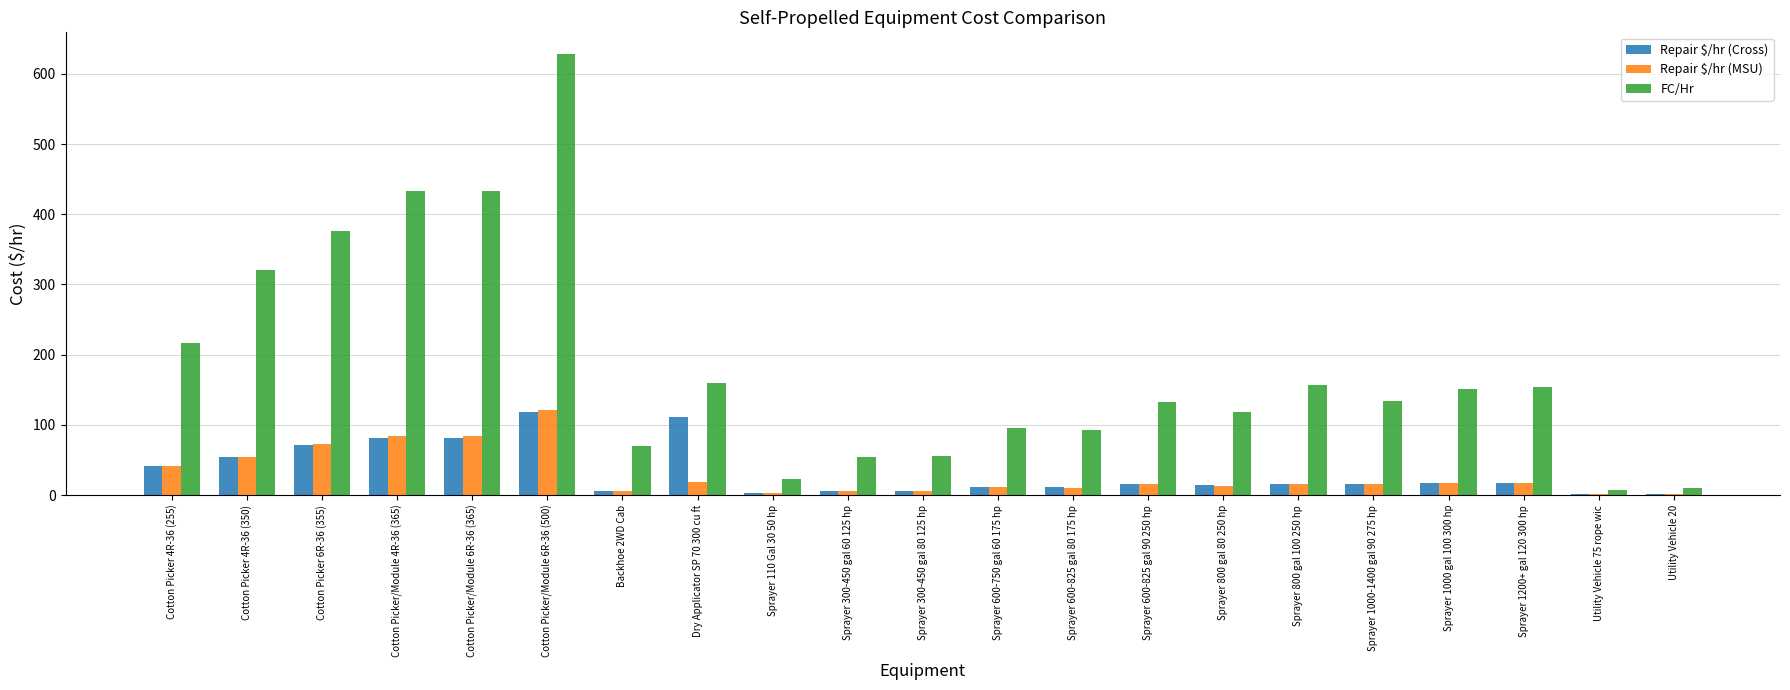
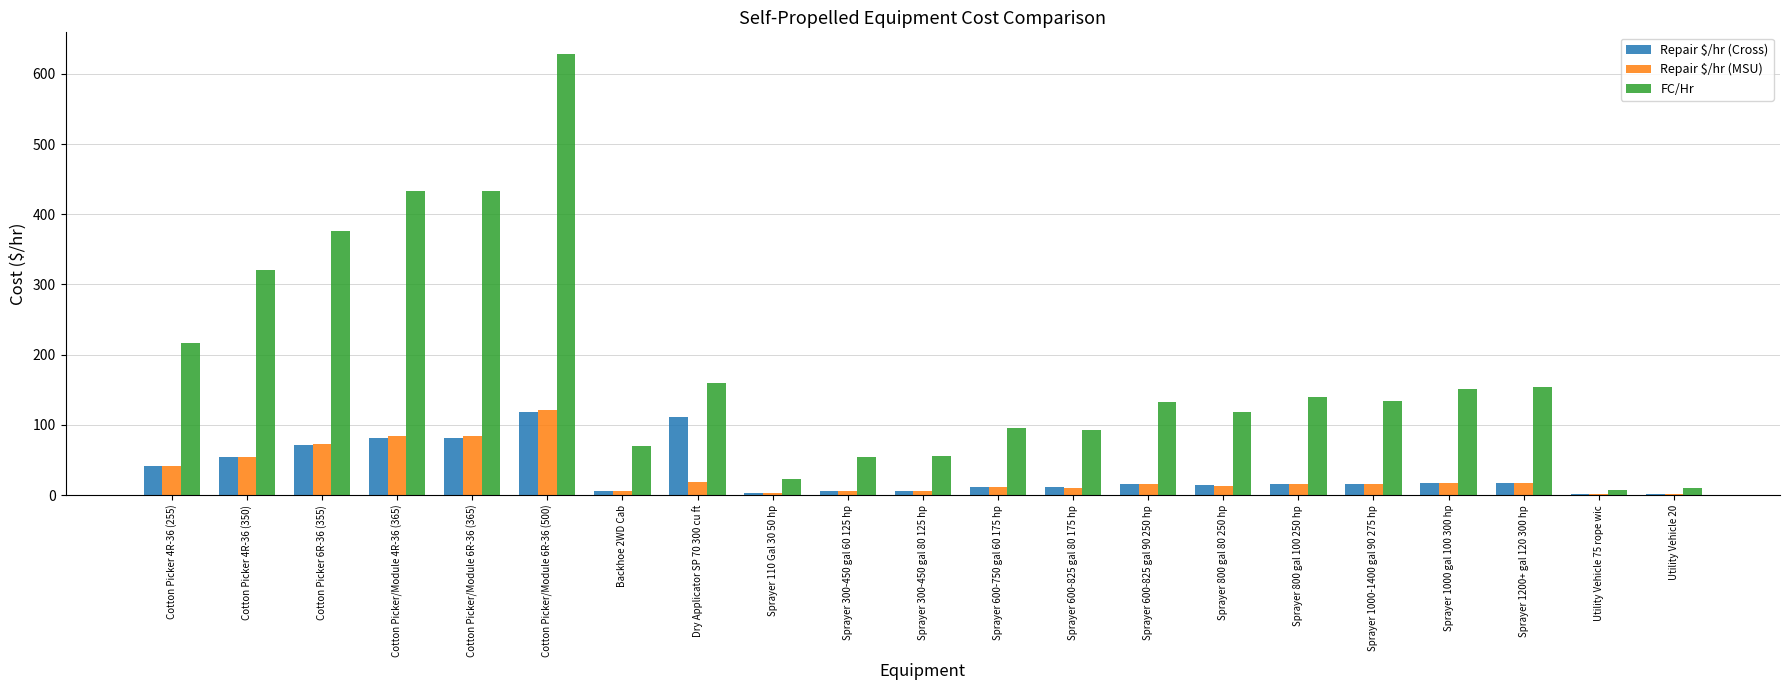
FC/Hr, Sprayer 800 gal 100 250 hp: 160 -> 140
